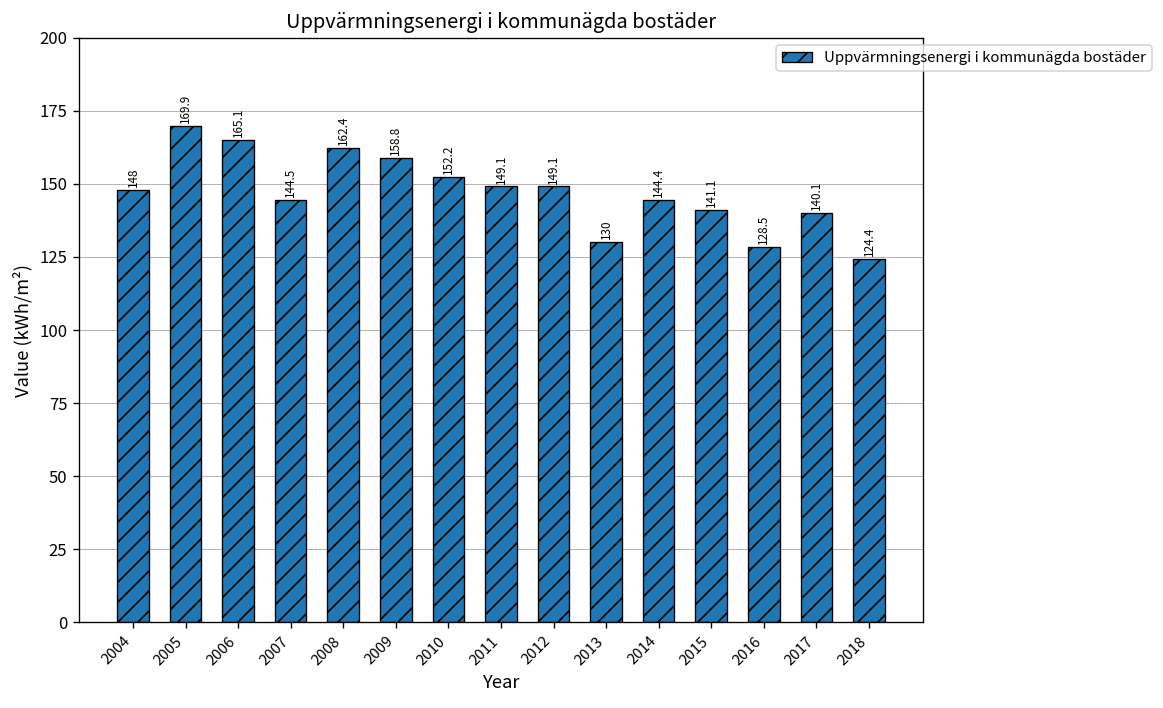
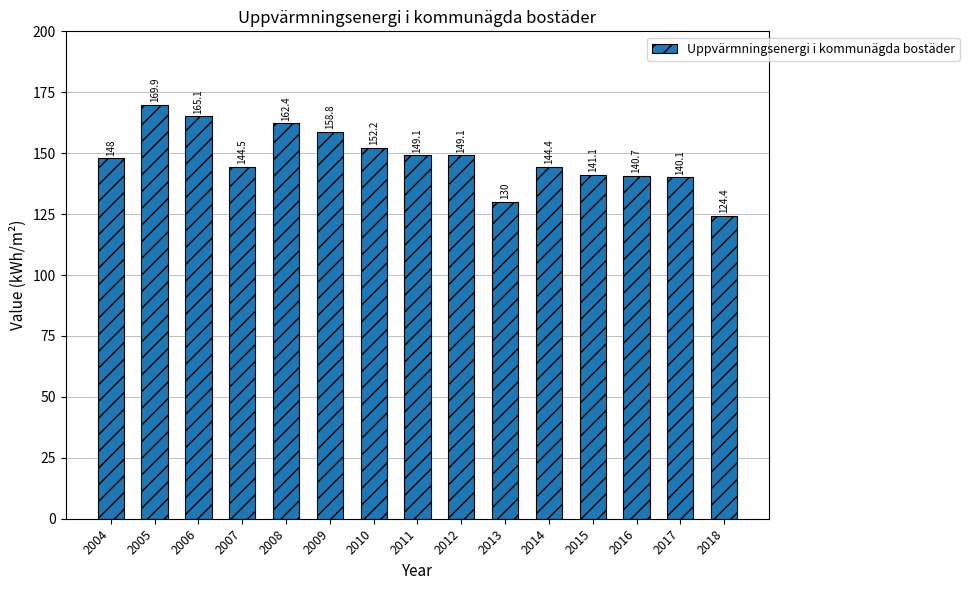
2016: 128.5 -> 140.7
